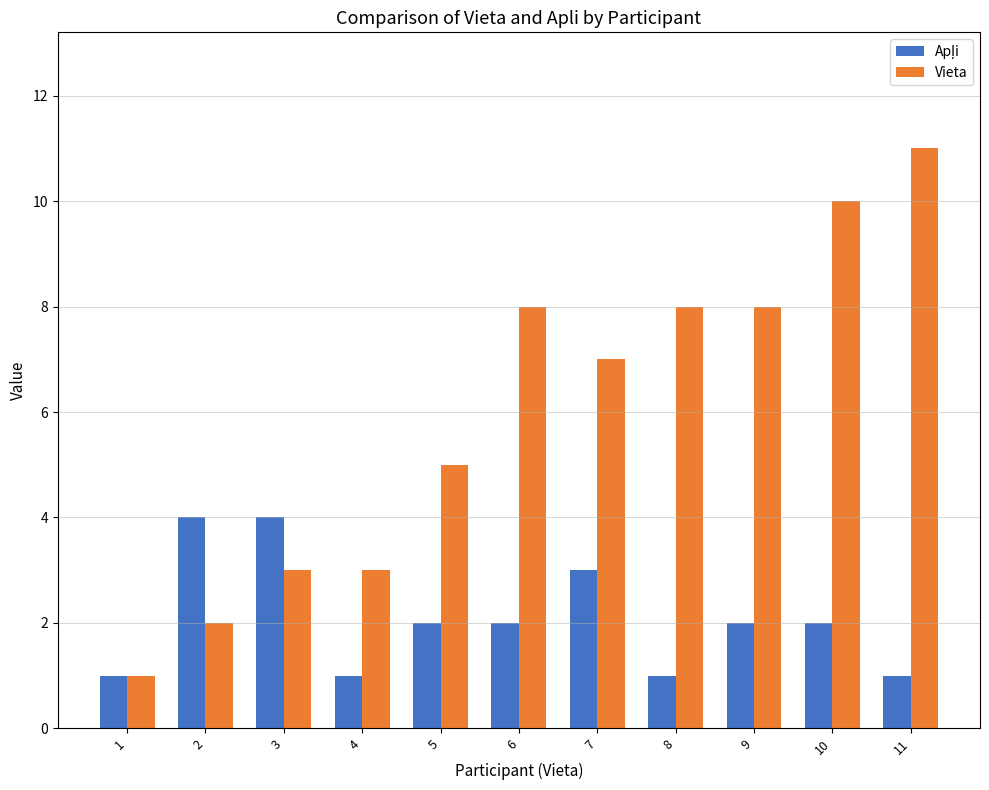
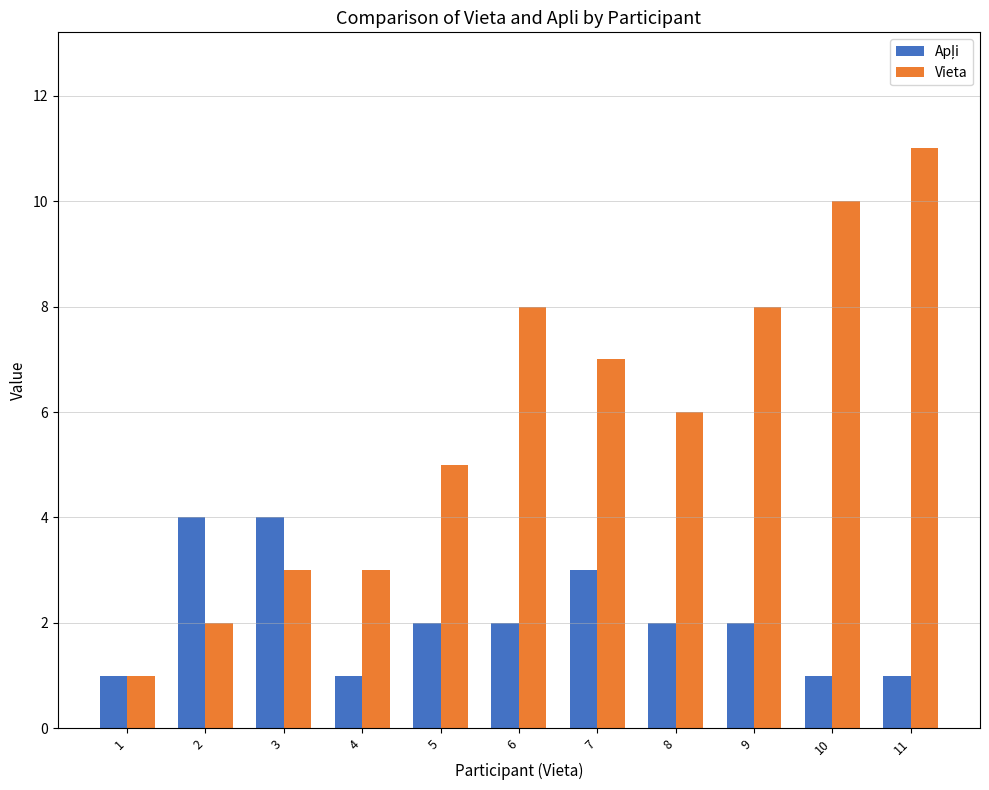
Apļi, 8: 1 -> 2
Vieta, 8: 8 -> 6
Apļi, 10: 2 -> 1
